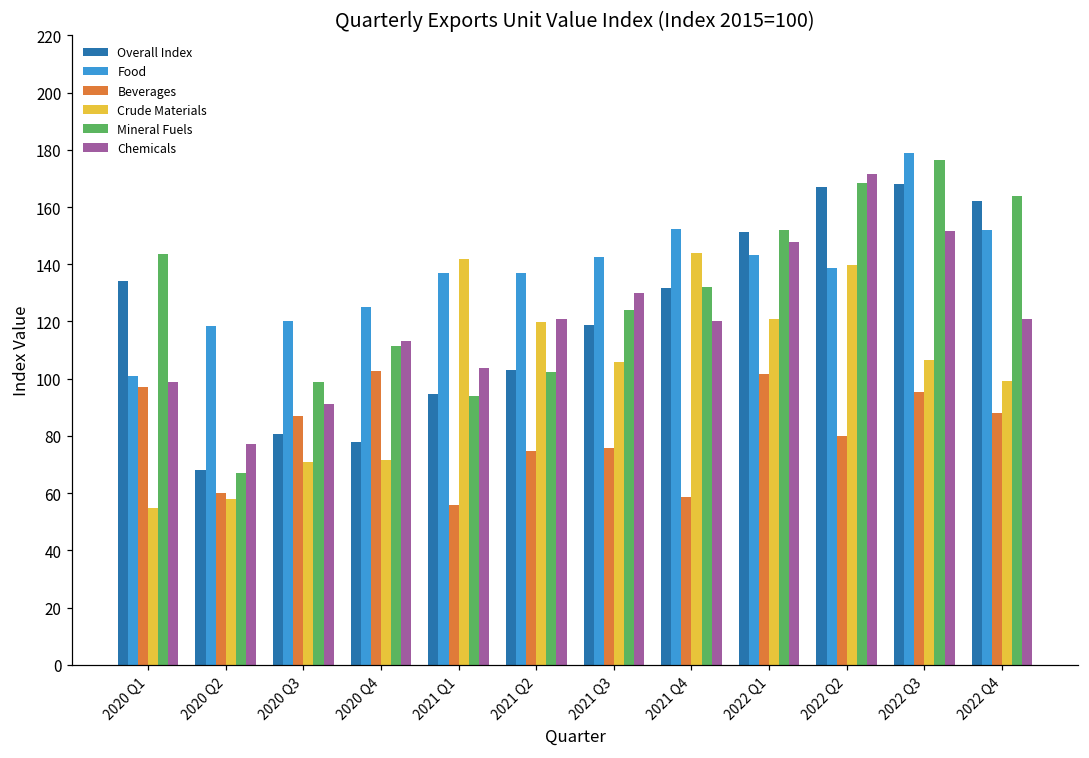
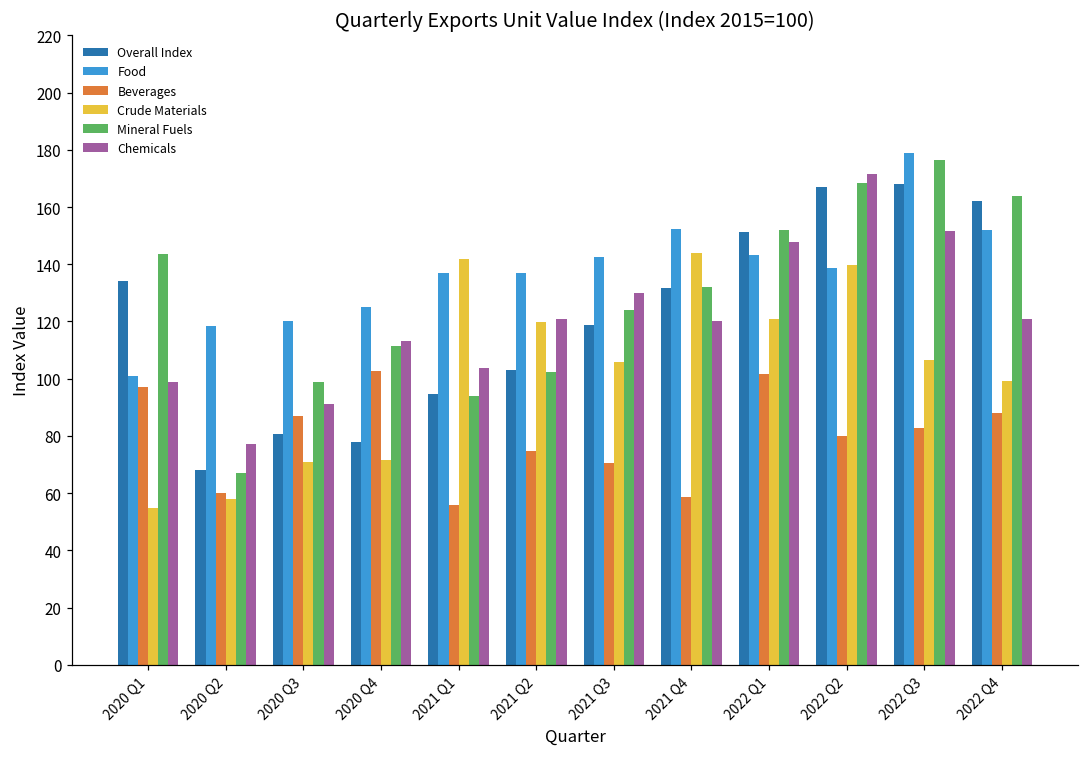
Beverages, 2021 Q3: 76 -> 71
Beverages, 2022 Q3: 95 -> 83
